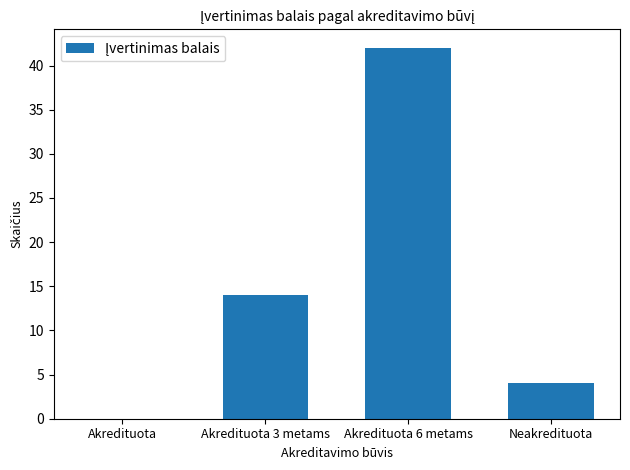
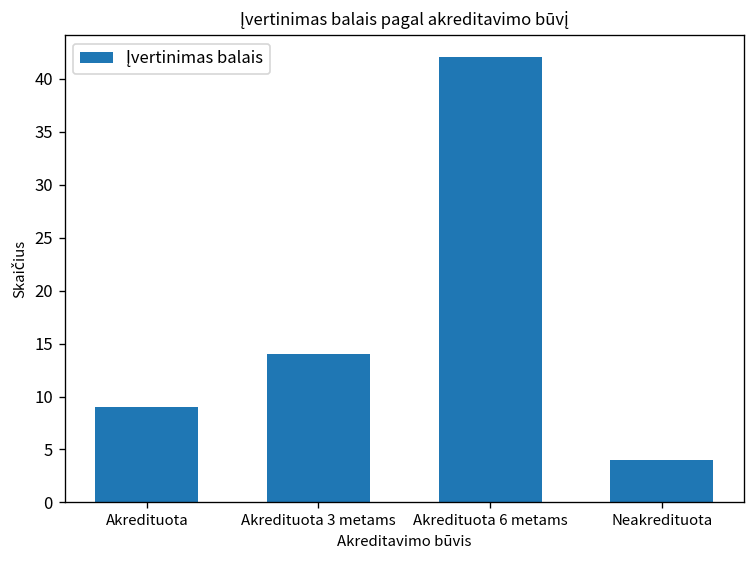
Akredituota: 0 -> 9
